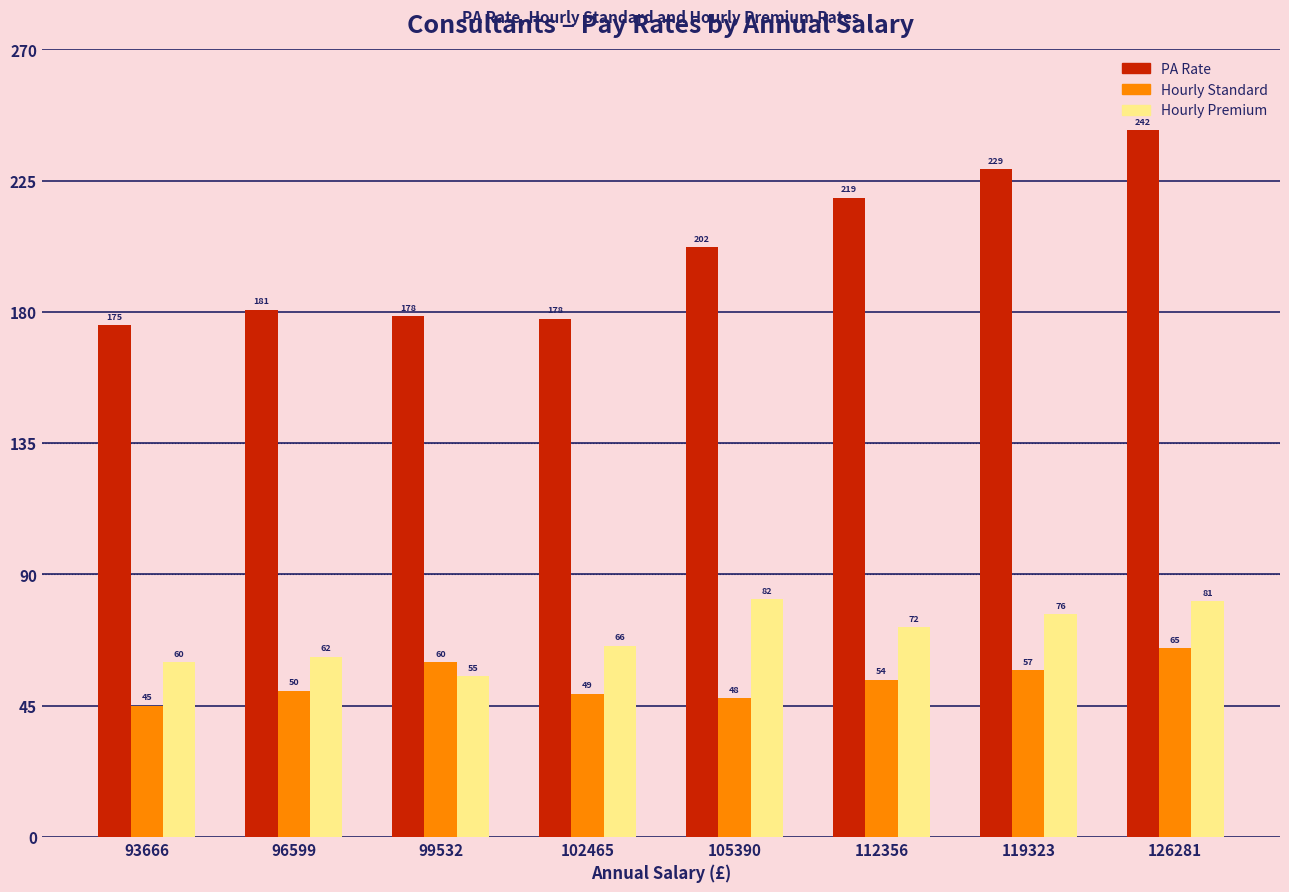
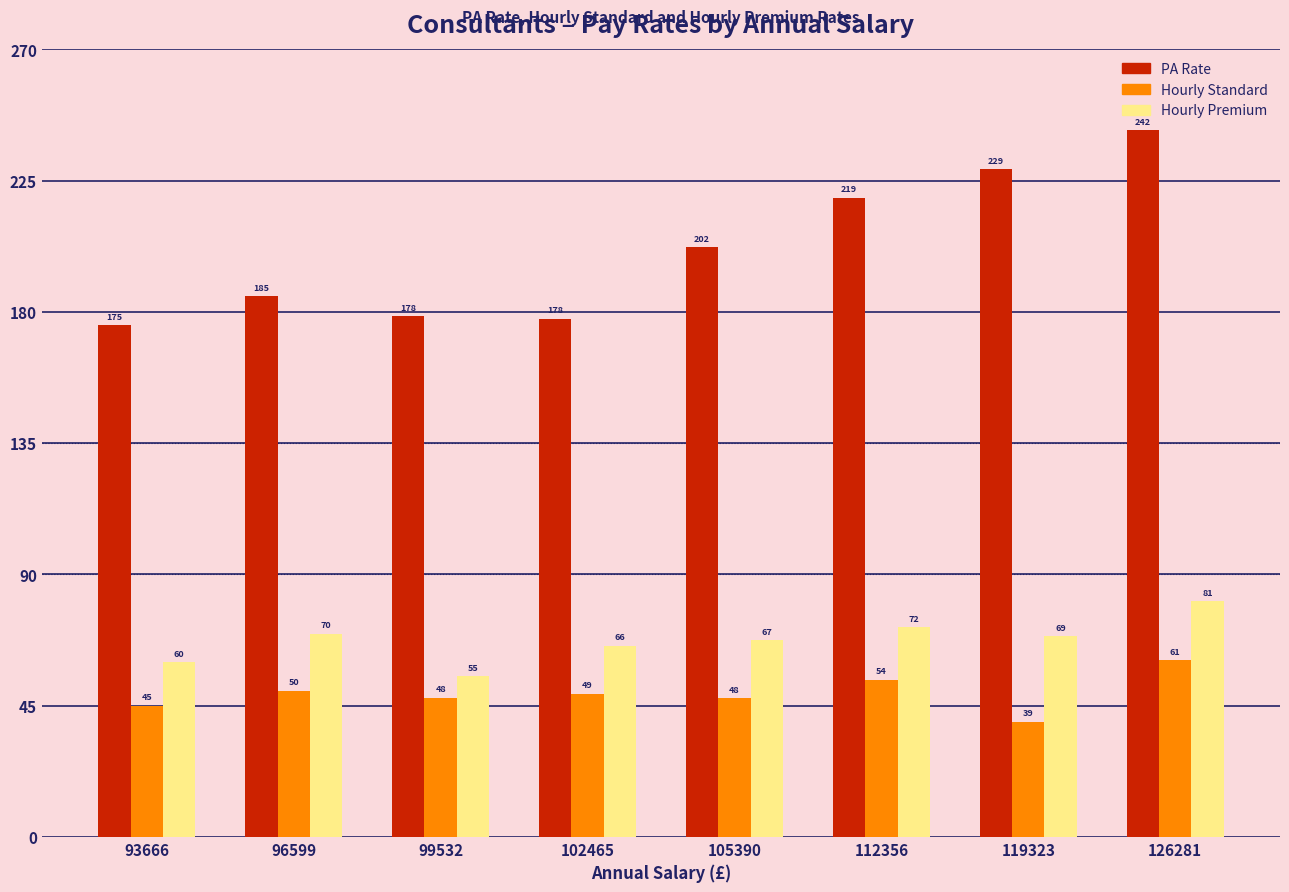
PA Rate, 96599: 181 -> 185
Hourly Premium, 96599: 62 -> 70
Hourly Standard, 99532: 60 -> 48
Hourly Premium, 105390: 82 -> 67
Hourly Standard, 119323: 57 -> 39
Hourly Premium, 119323: 76 -> 69
Hourly Standard, 126281: 65 -> 61
